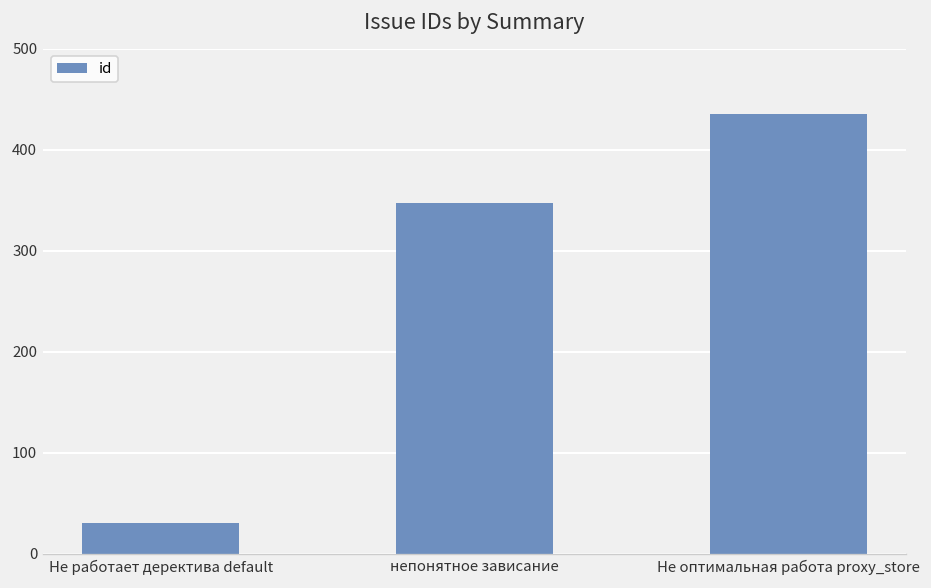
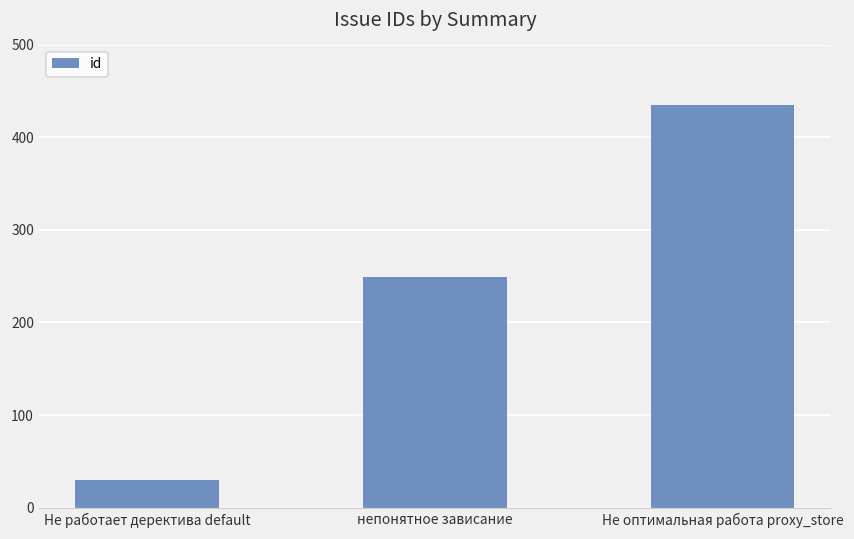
непонятное зависание: 350 -> 250
